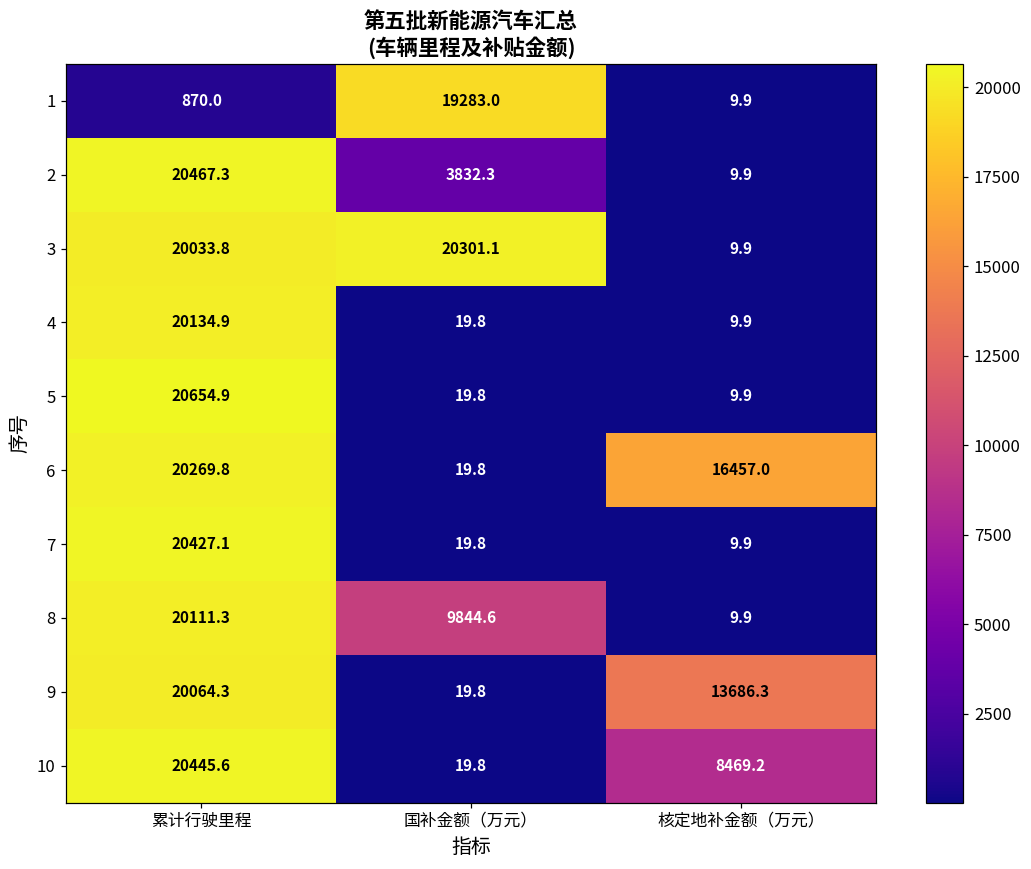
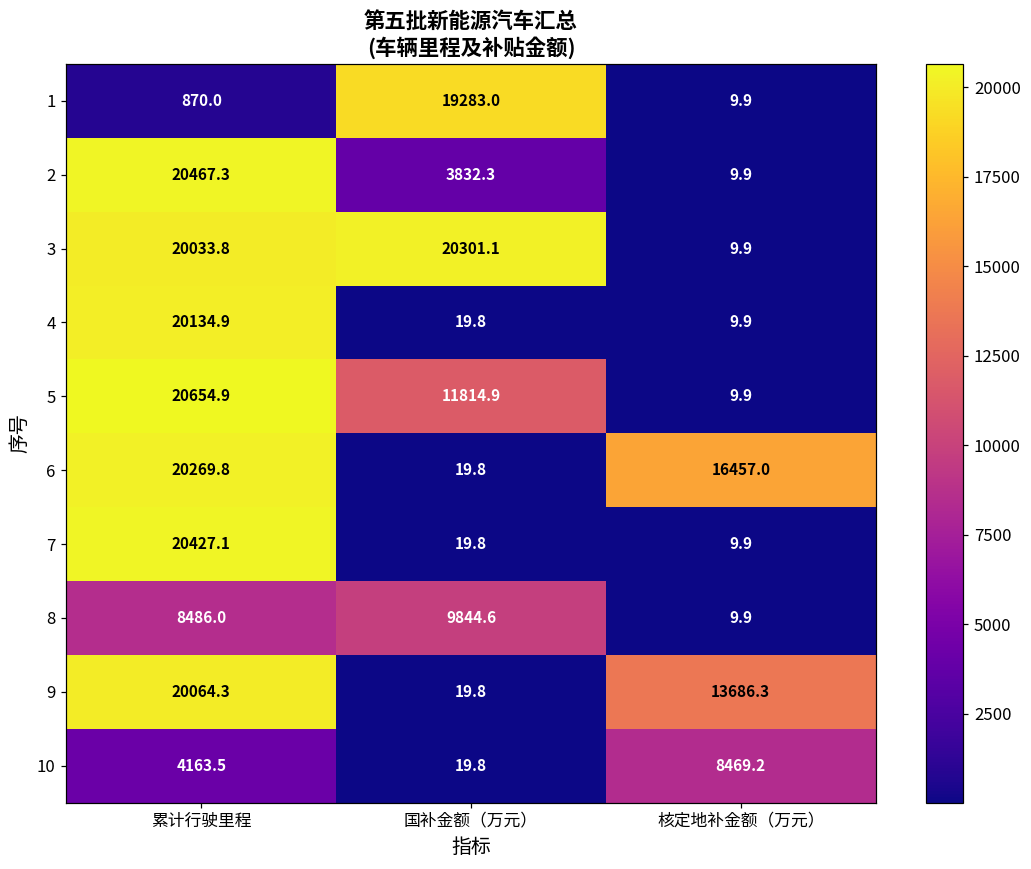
5, 国补金额（万元）: 19.8 -> 11814.9
8, 累计行驶里程: 20111.3 -> 8486.0
10, 累计行驶里程: 20445.6 -> 4163.5
